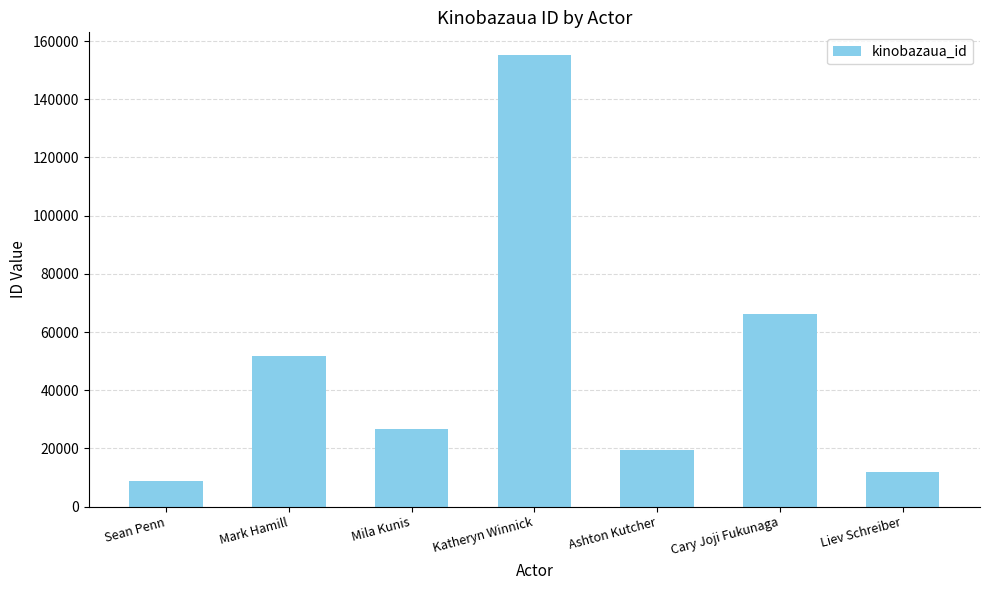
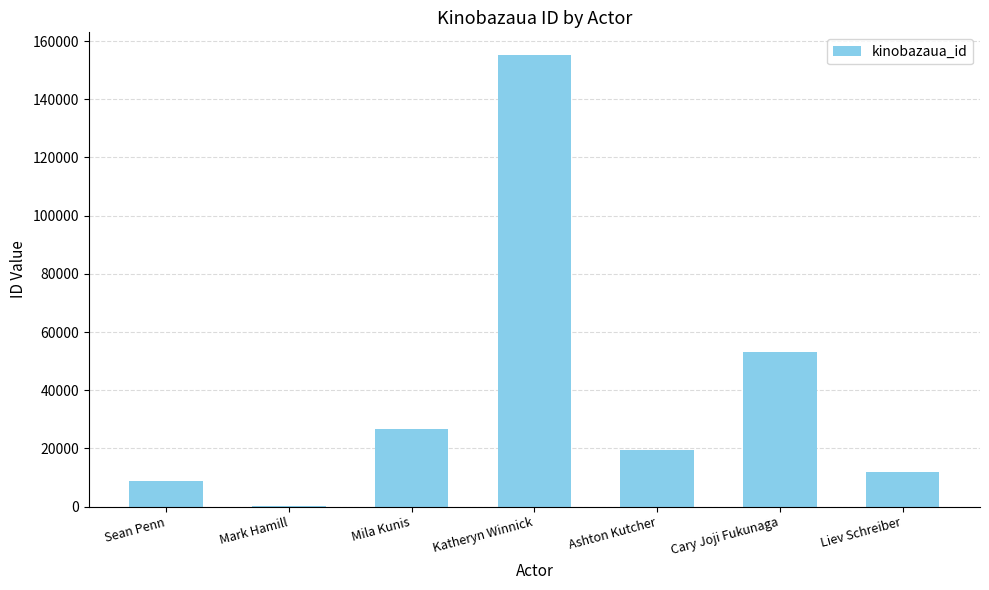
Mark Hamill: 52000 -> 0
Cary Joji Fukunaga: 66000 -> 53000
